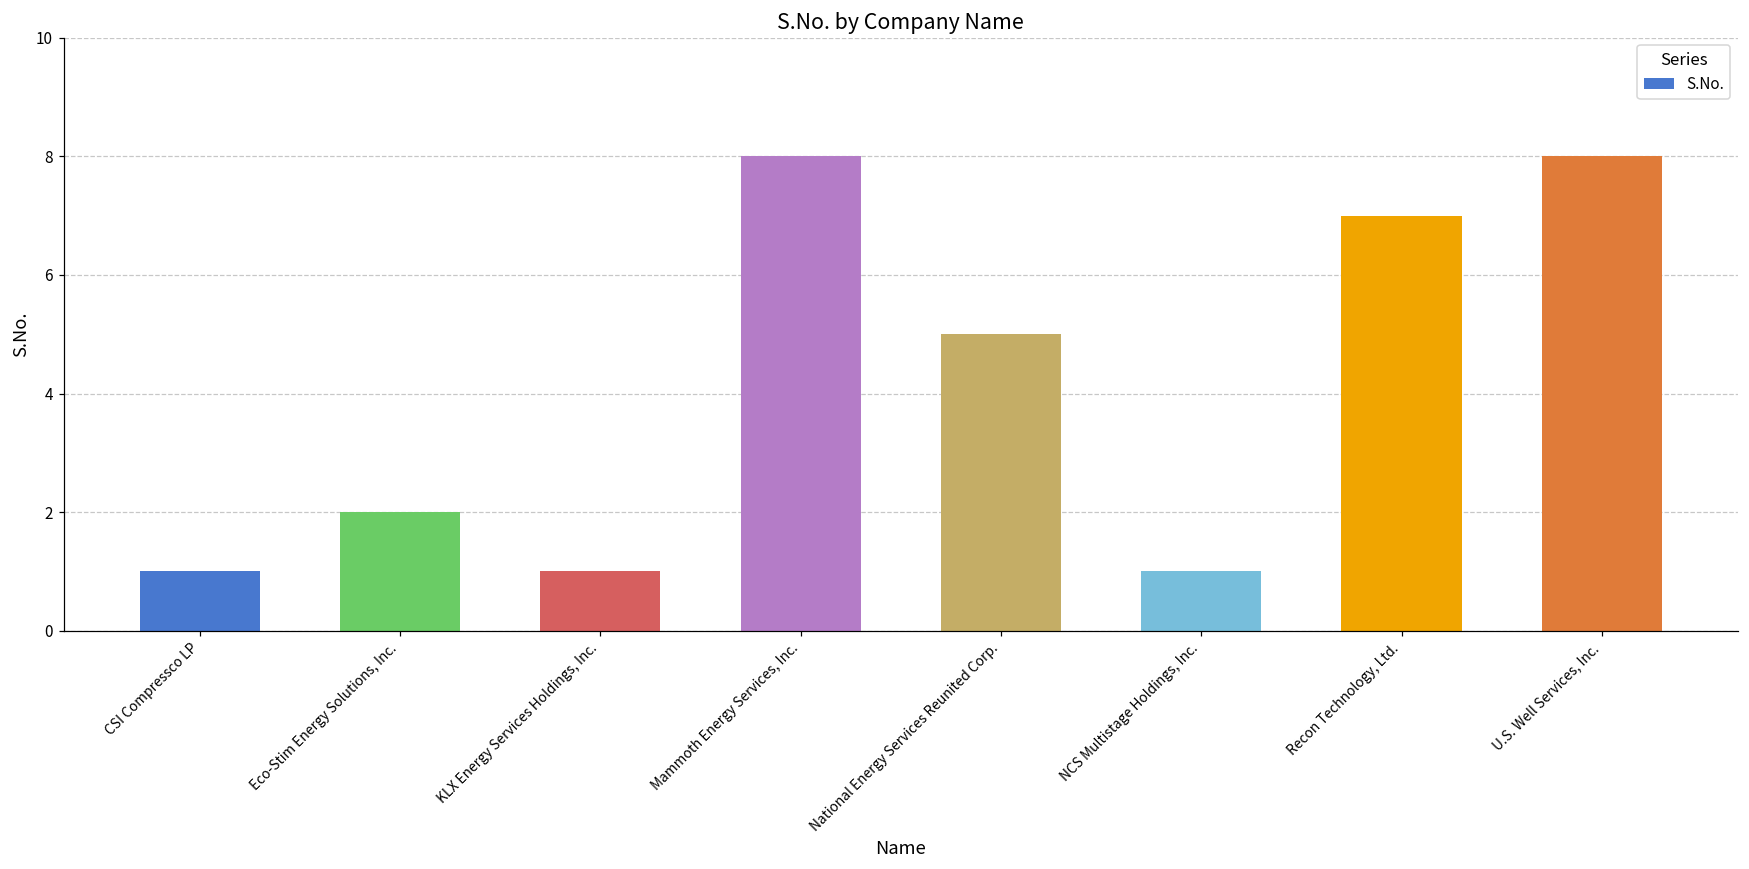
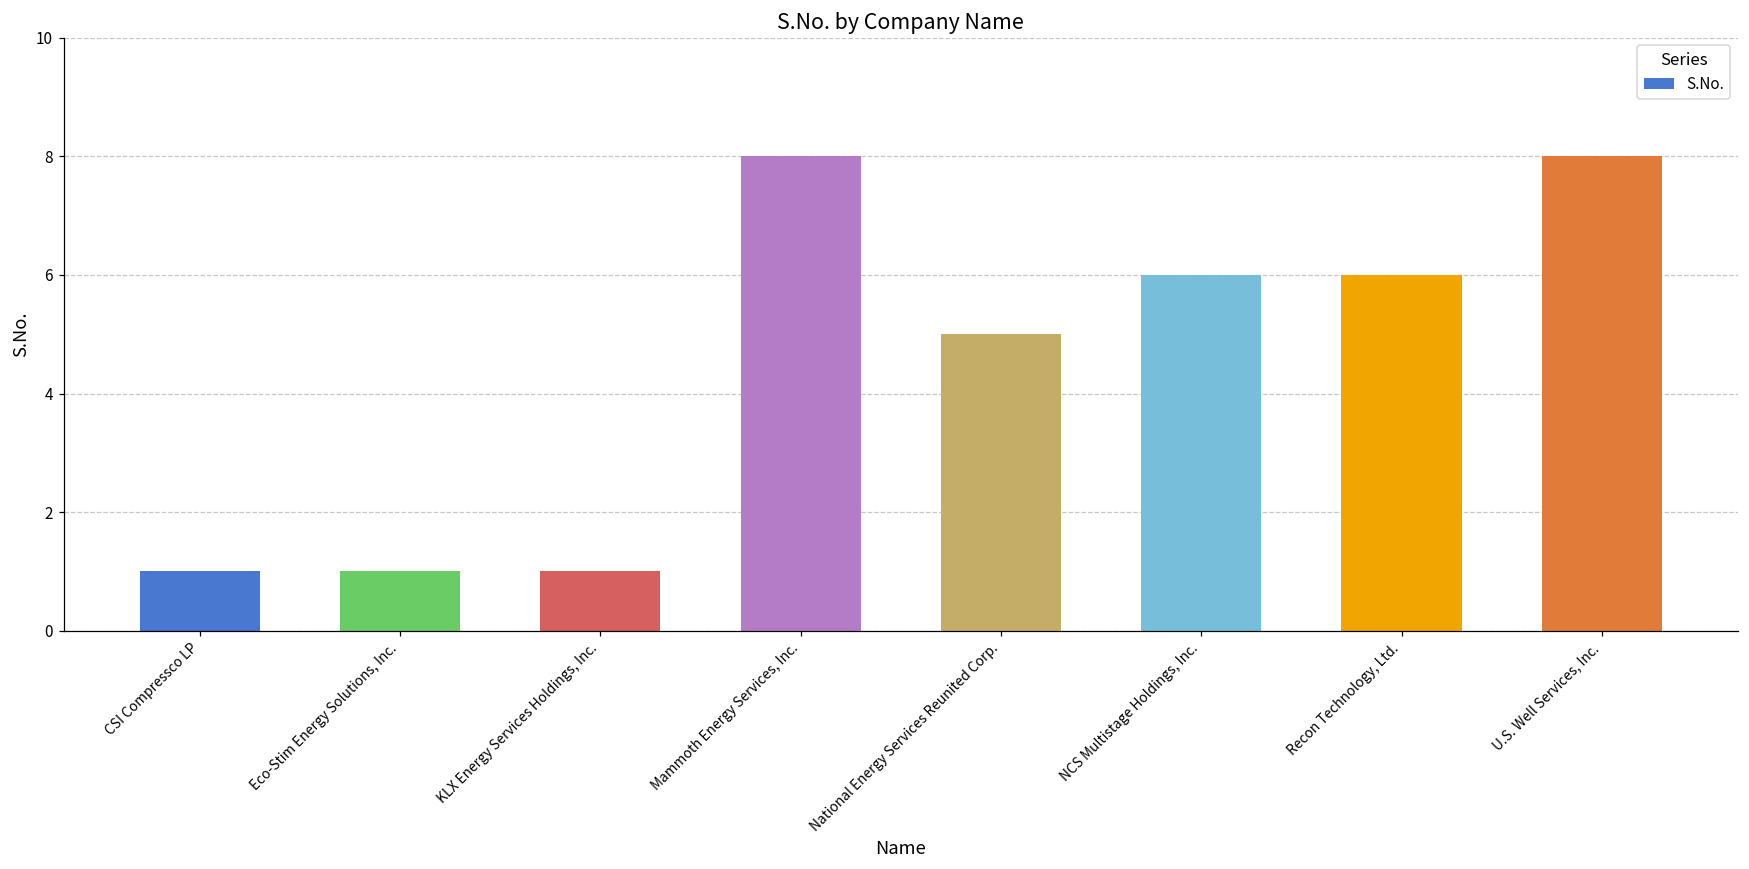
Eco-Stim Energy Solutions, Inc.: 2 -> 1
NCS Multistage Holdings, Inc.: 1 -> 6
Recon Technology, Ltd.: 7 -> 6
